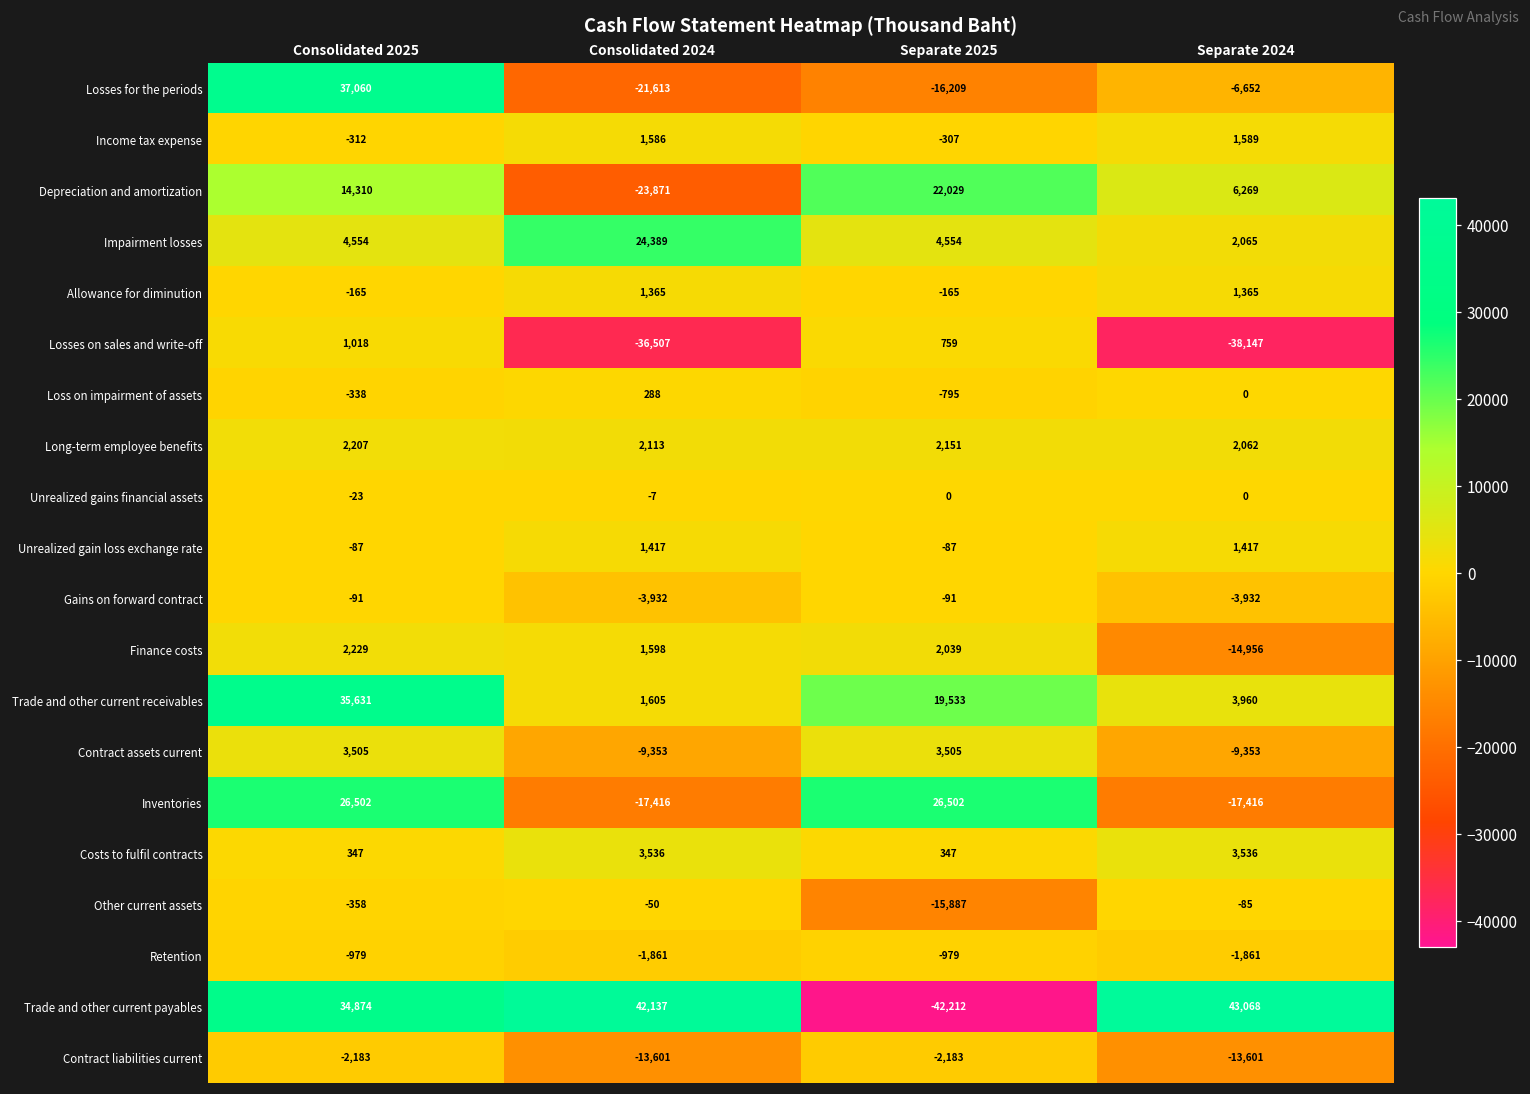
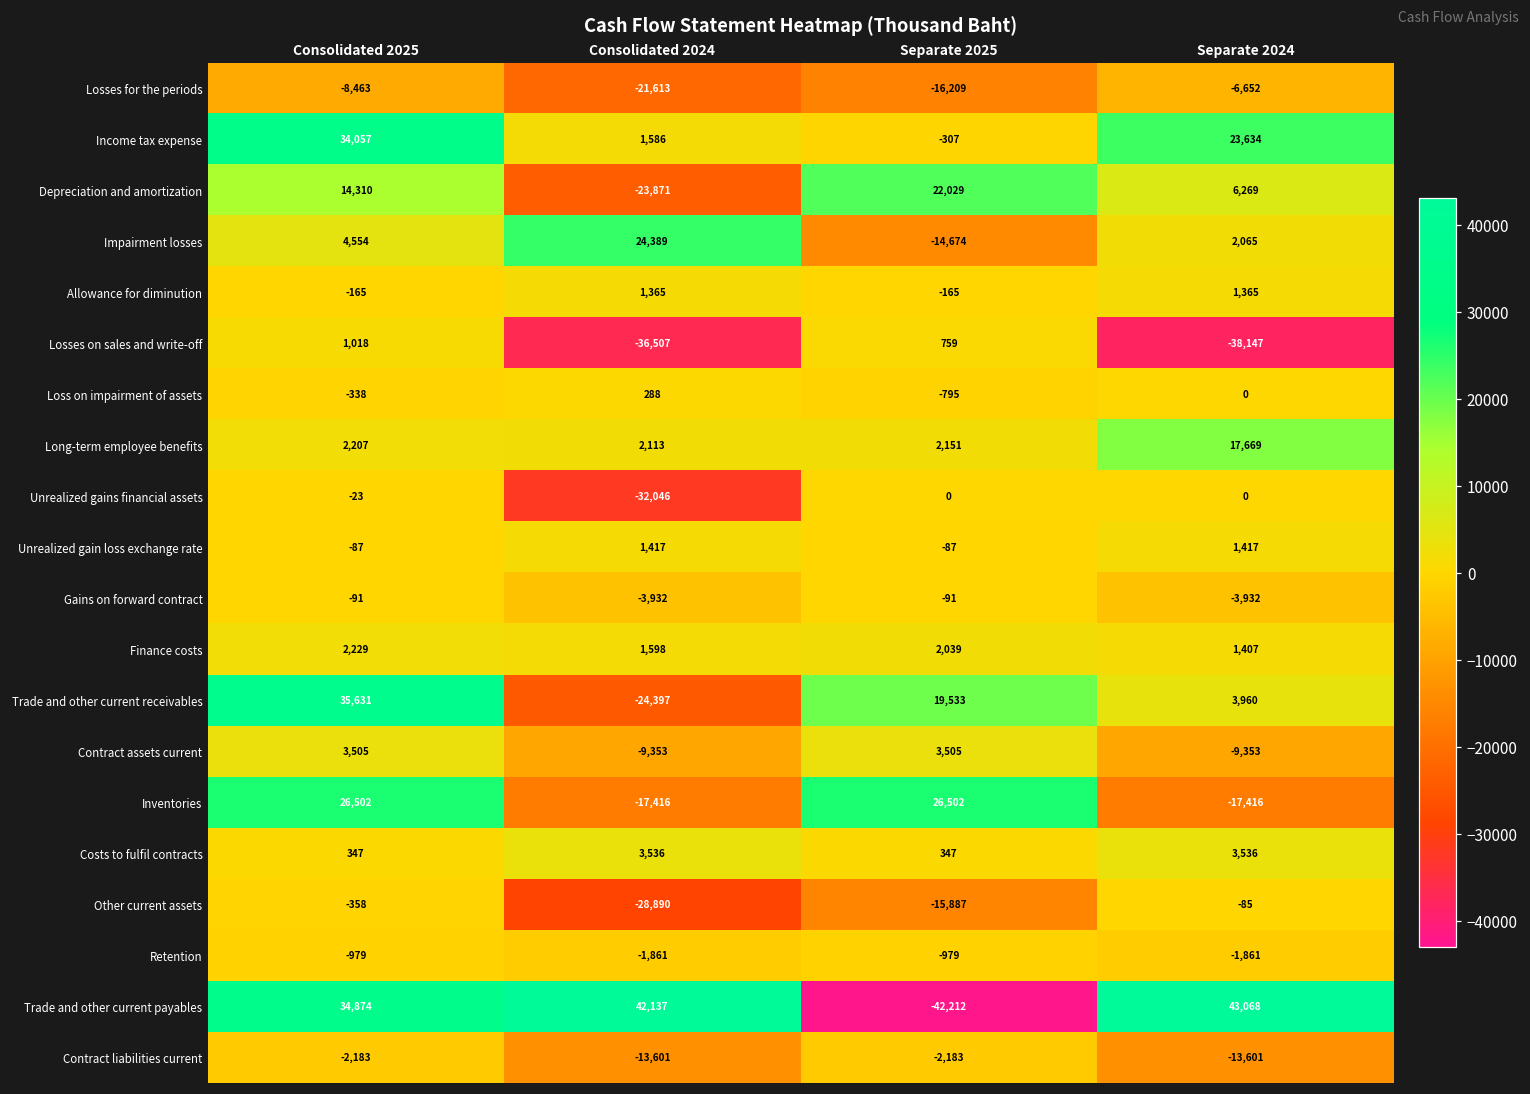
Losses for the periods, Consolidated 2025: 37,060 -> -8,463
Income tax expense, Consolidated 2025: -312 -> 34,057
Income tax expense, Separate 2024: 1,589 -> 23,634
Impairment losses, Separate 2025: 4,554 -> -14,674
Long-term employee benefits, Separate 2024: 2,062 -> 17,669
Unrealized gains financial assets, Consolidated 2024: -7 -> -32,046
Finance costs, Separate 2024: -14,956 -> 1,407
Trade and other current receivables, Consolidated 2024: 1,605 -> -24,397
Other current assets, Consolidated 2024: -50 -> -28,890
